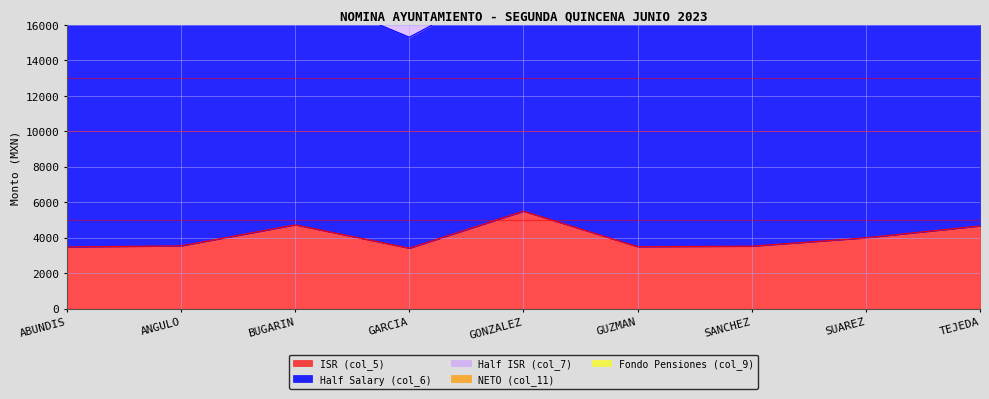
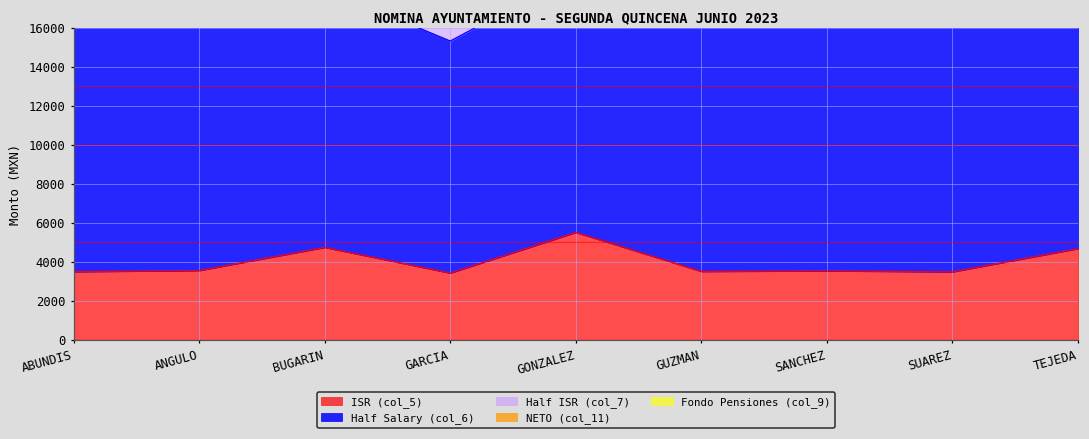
ISR (col_5), SUAREZ: 4000 -> 3500
